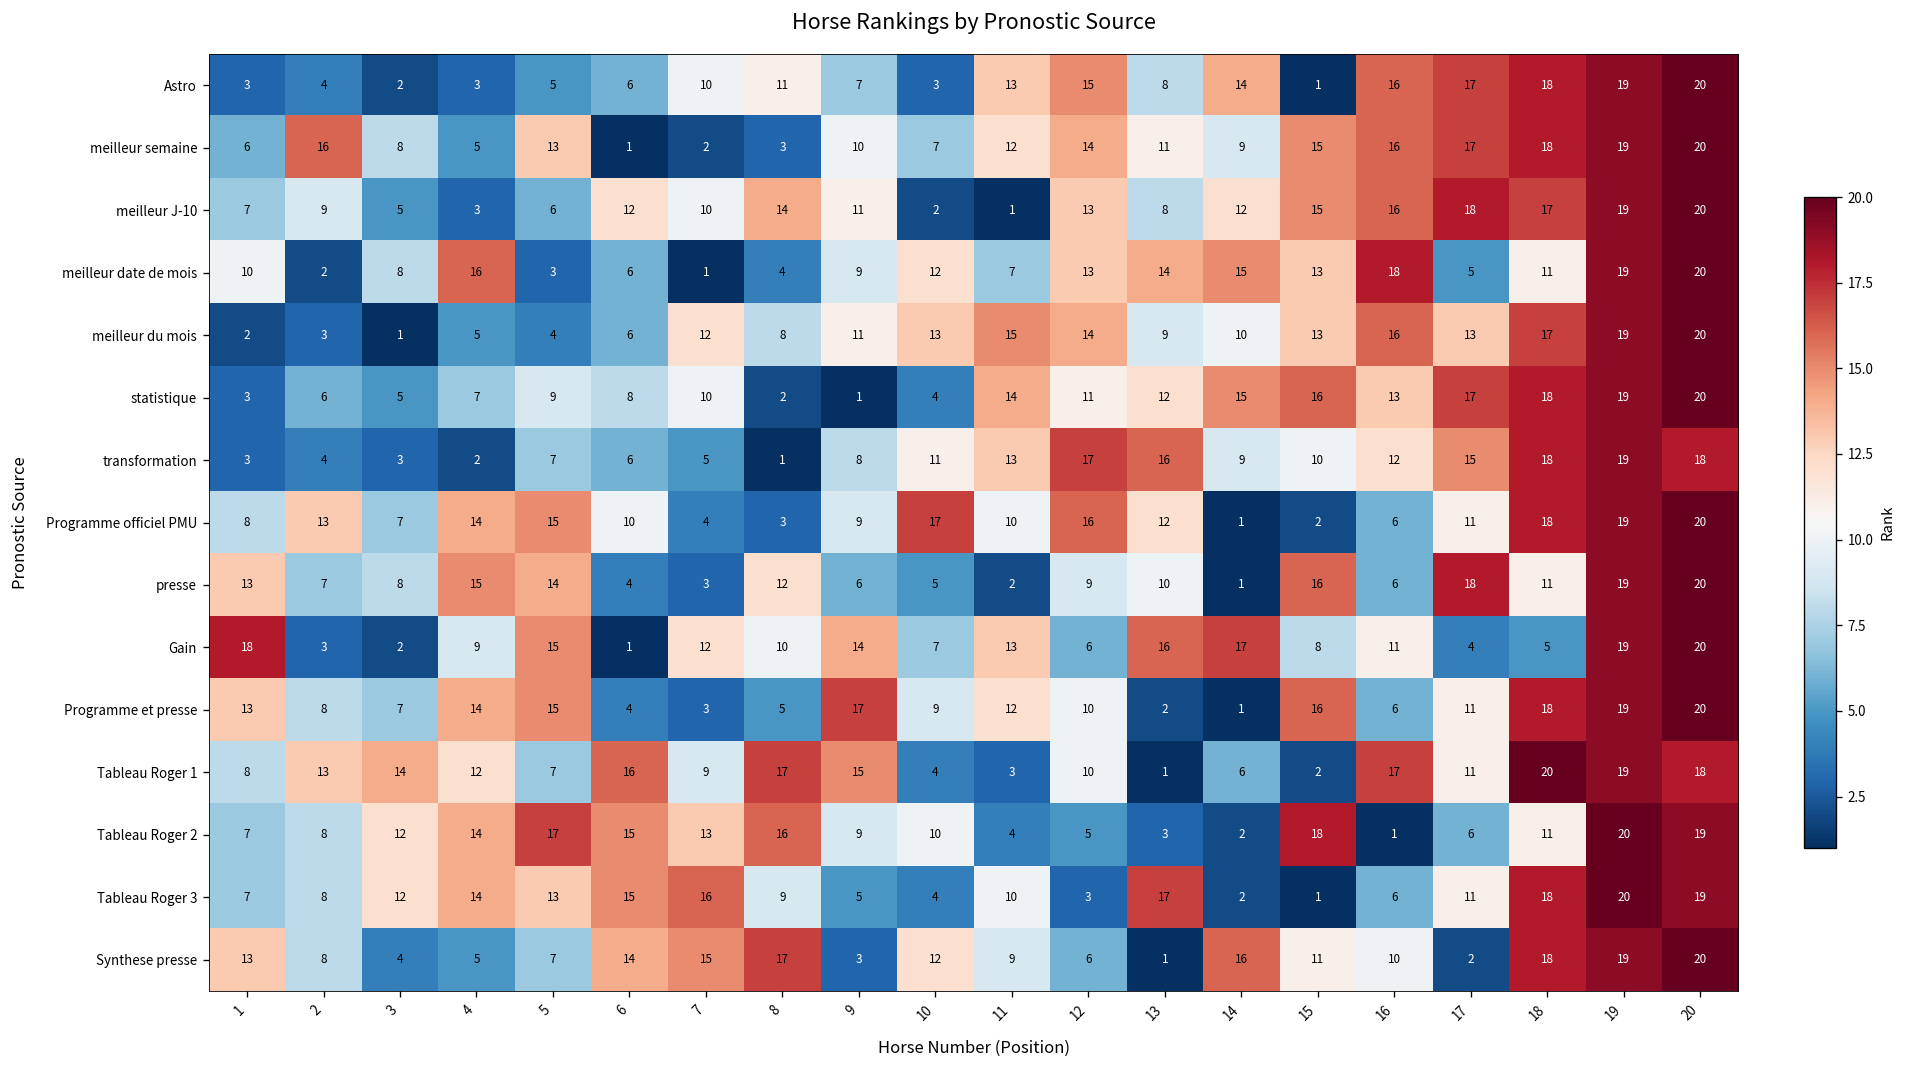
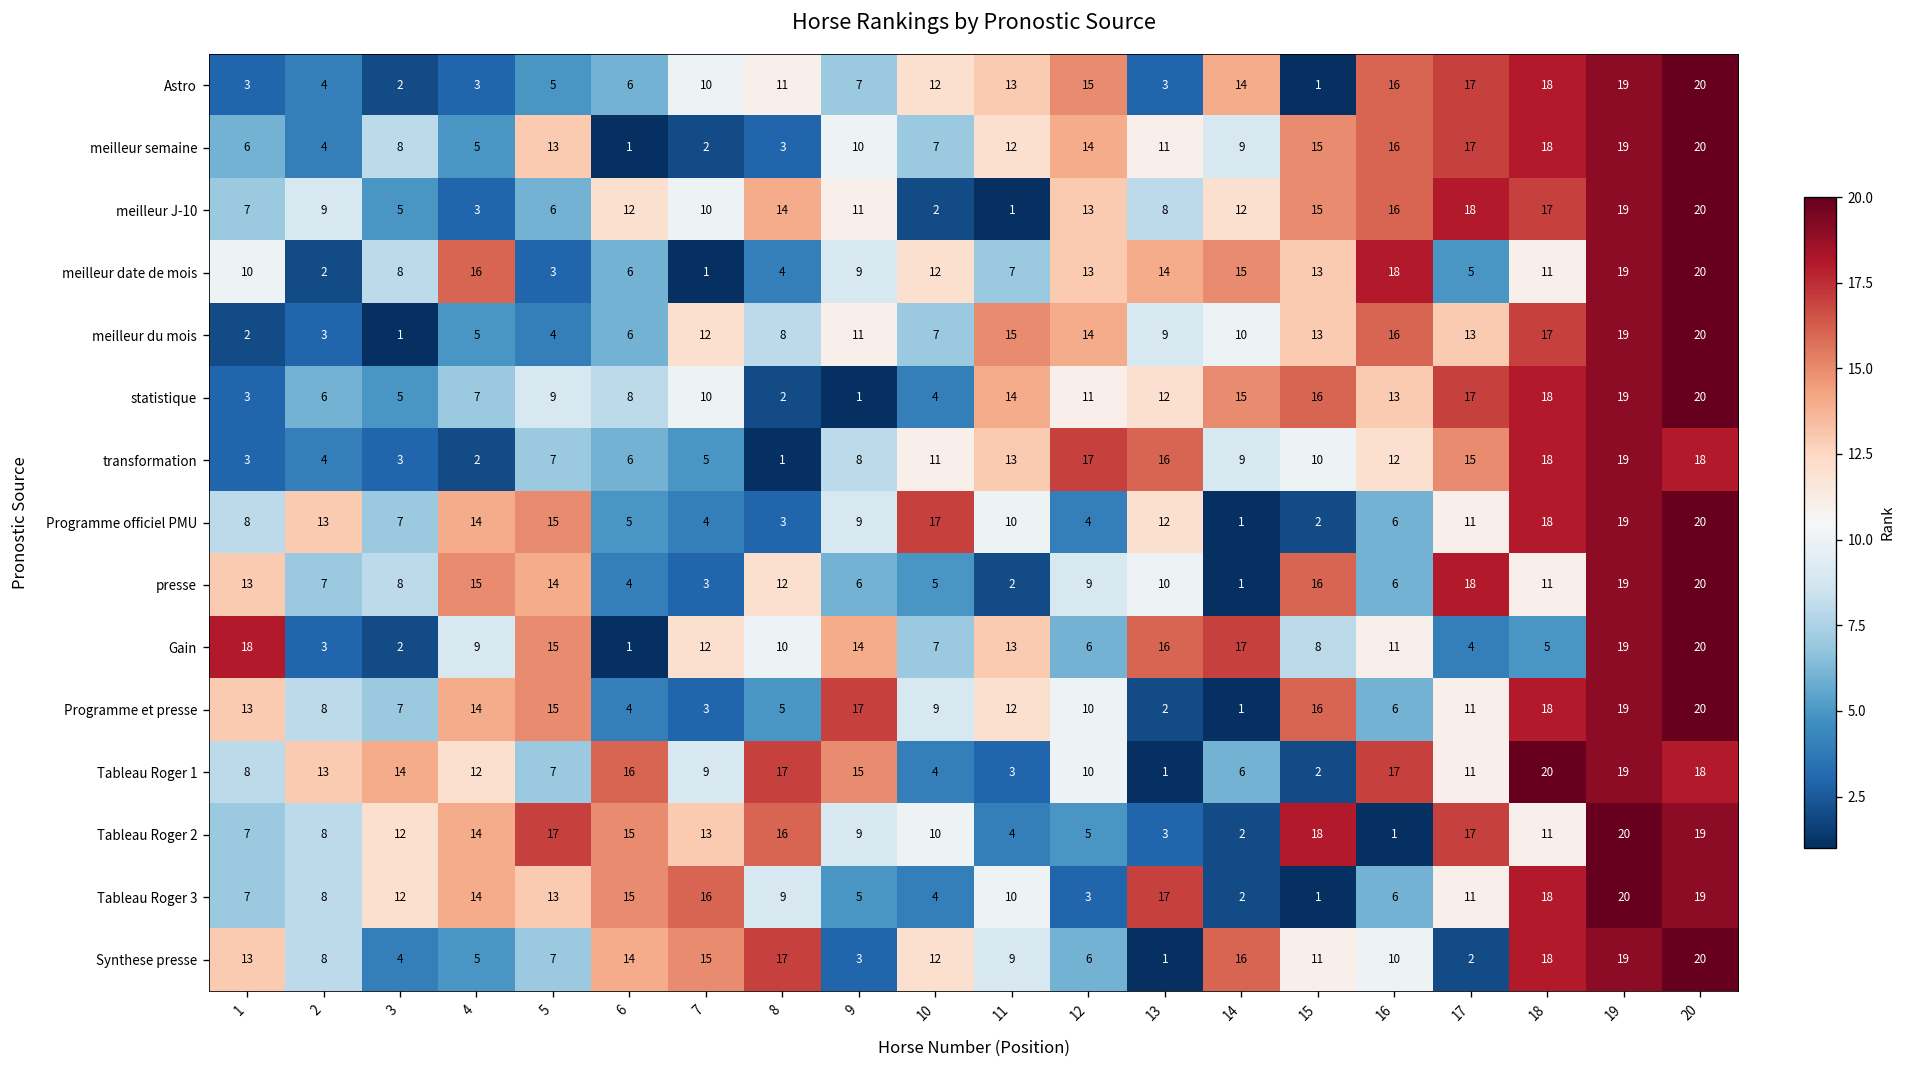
Astro, 10: 3 -> 12
Astro, 13: 8 -> 3
meilleur semaine, 2: 16 -> 4
meilleur du mois, 10: 13 -> 7
Programme officiel PMU, 6: 10 -> 5
Programme officiel PMU, 12: 16 -> 4
Tableau Roger 2, 17: 6 -> 17
